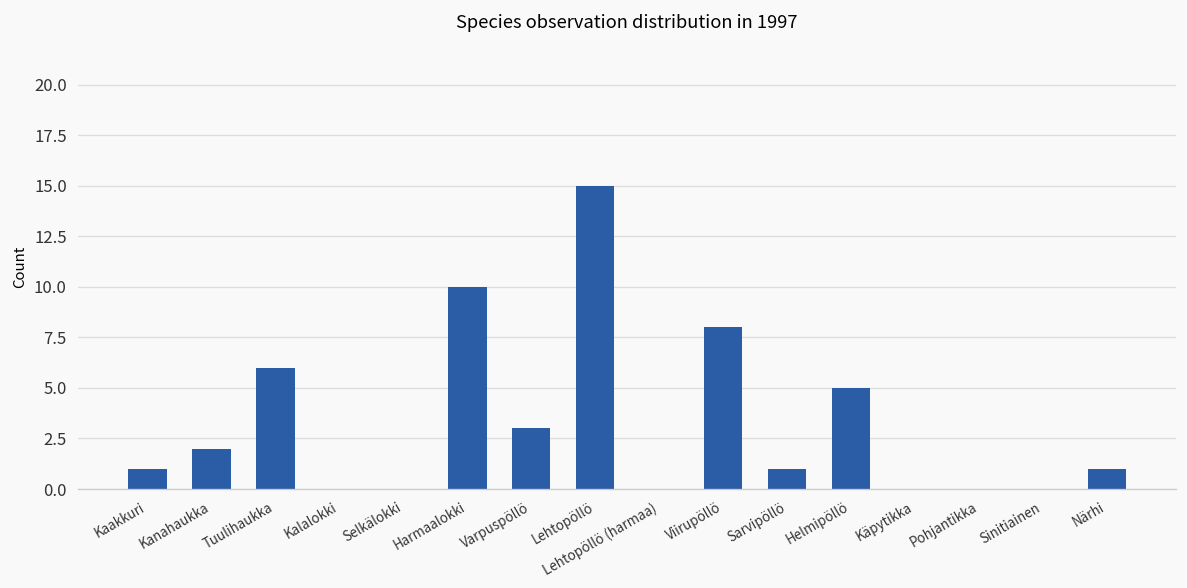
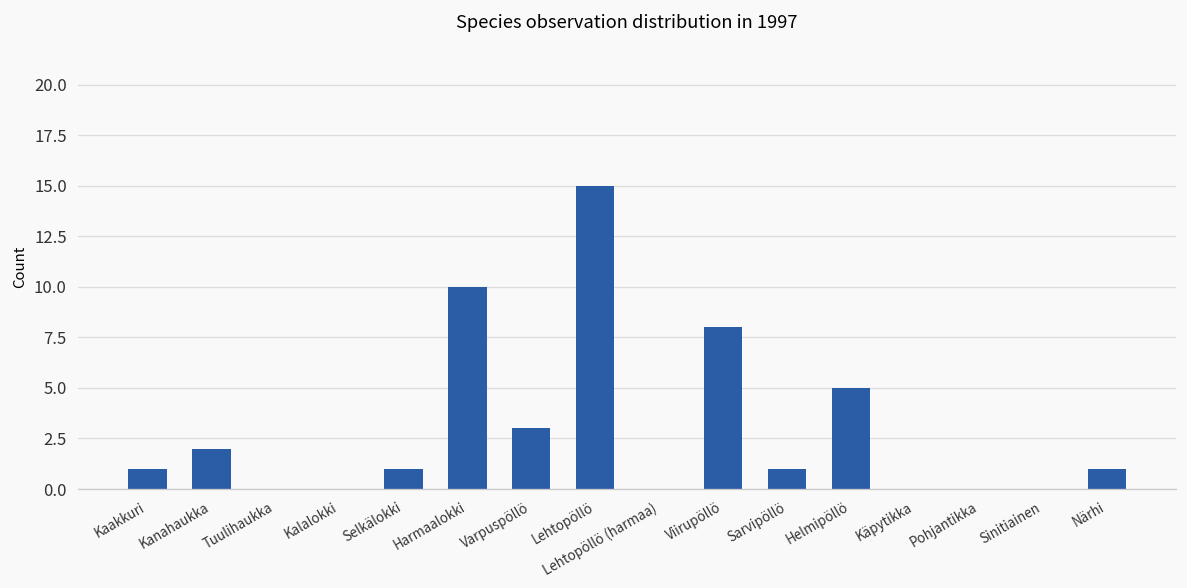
Tuulihaukka: 6 -> 0
Selkälokki: 0 -> 1
